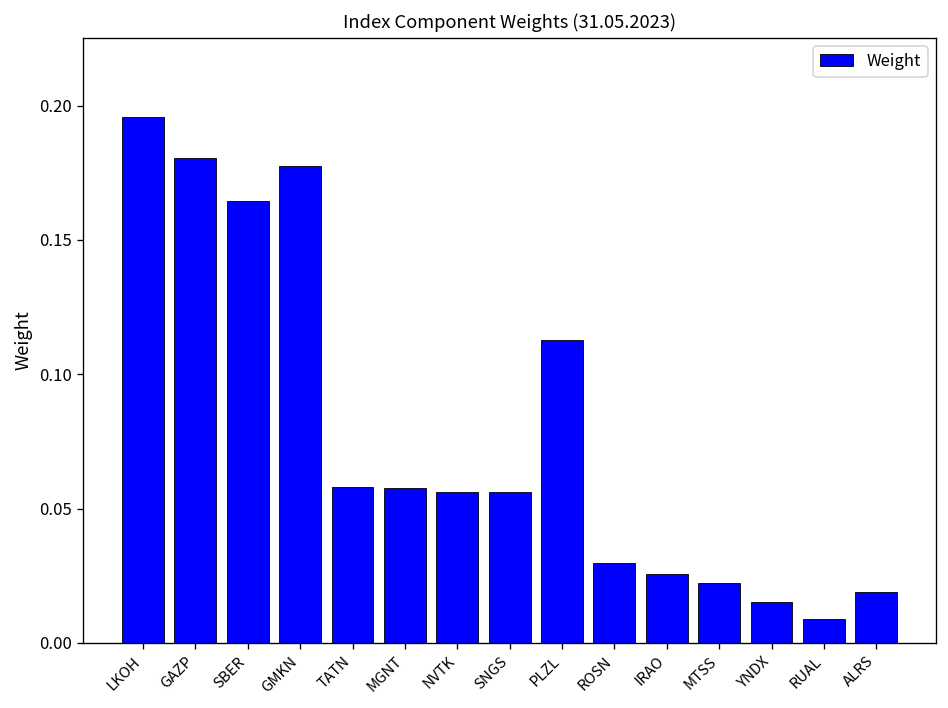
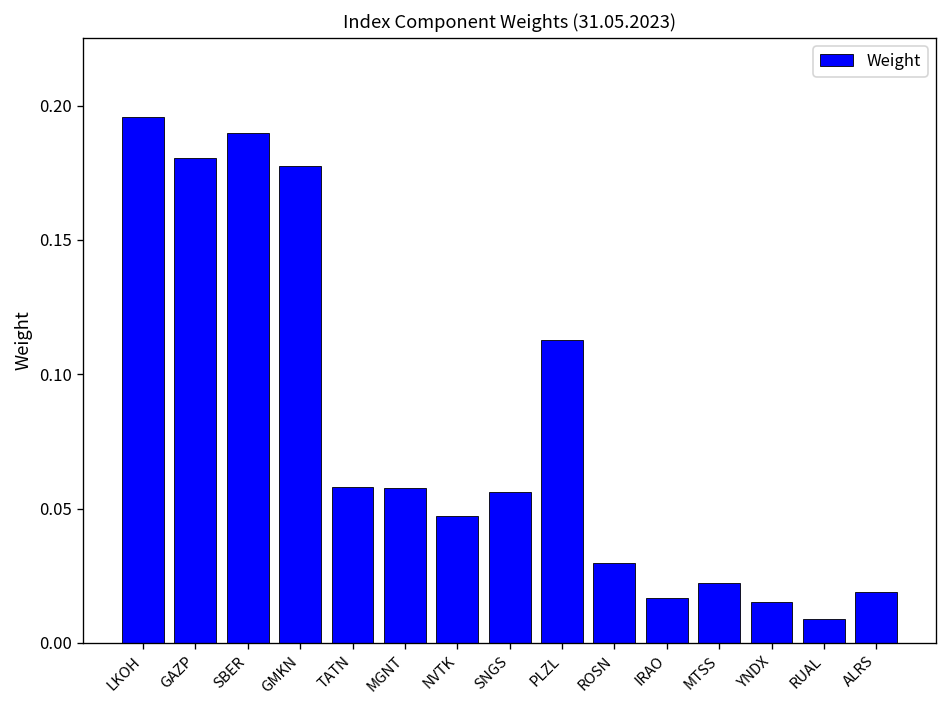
SBER: 0.165 -> 0.190
NVTK: 0.056 -> 0.047
IRAO: 0.026 -> 0.017
